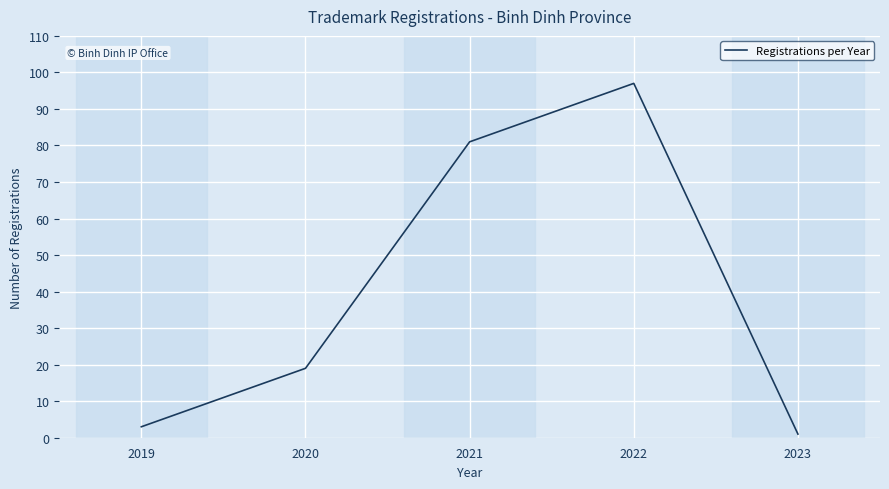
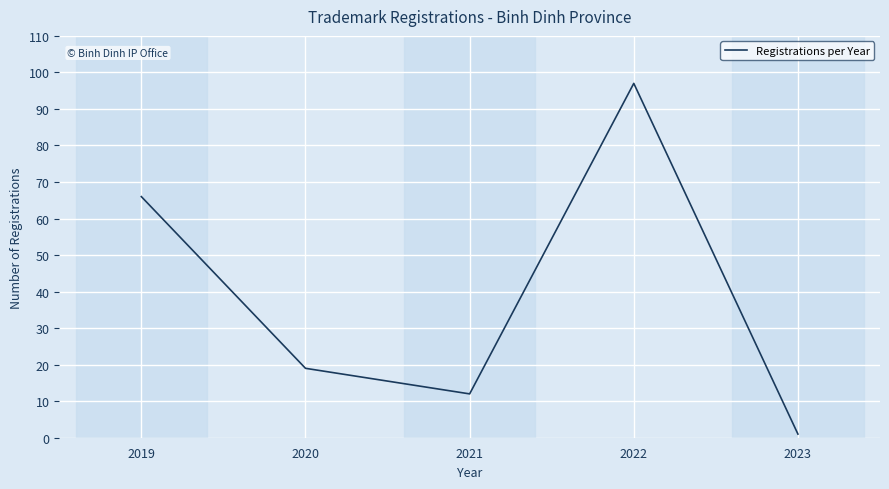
2019: 3 -> 66
2021: 81 -> 12
